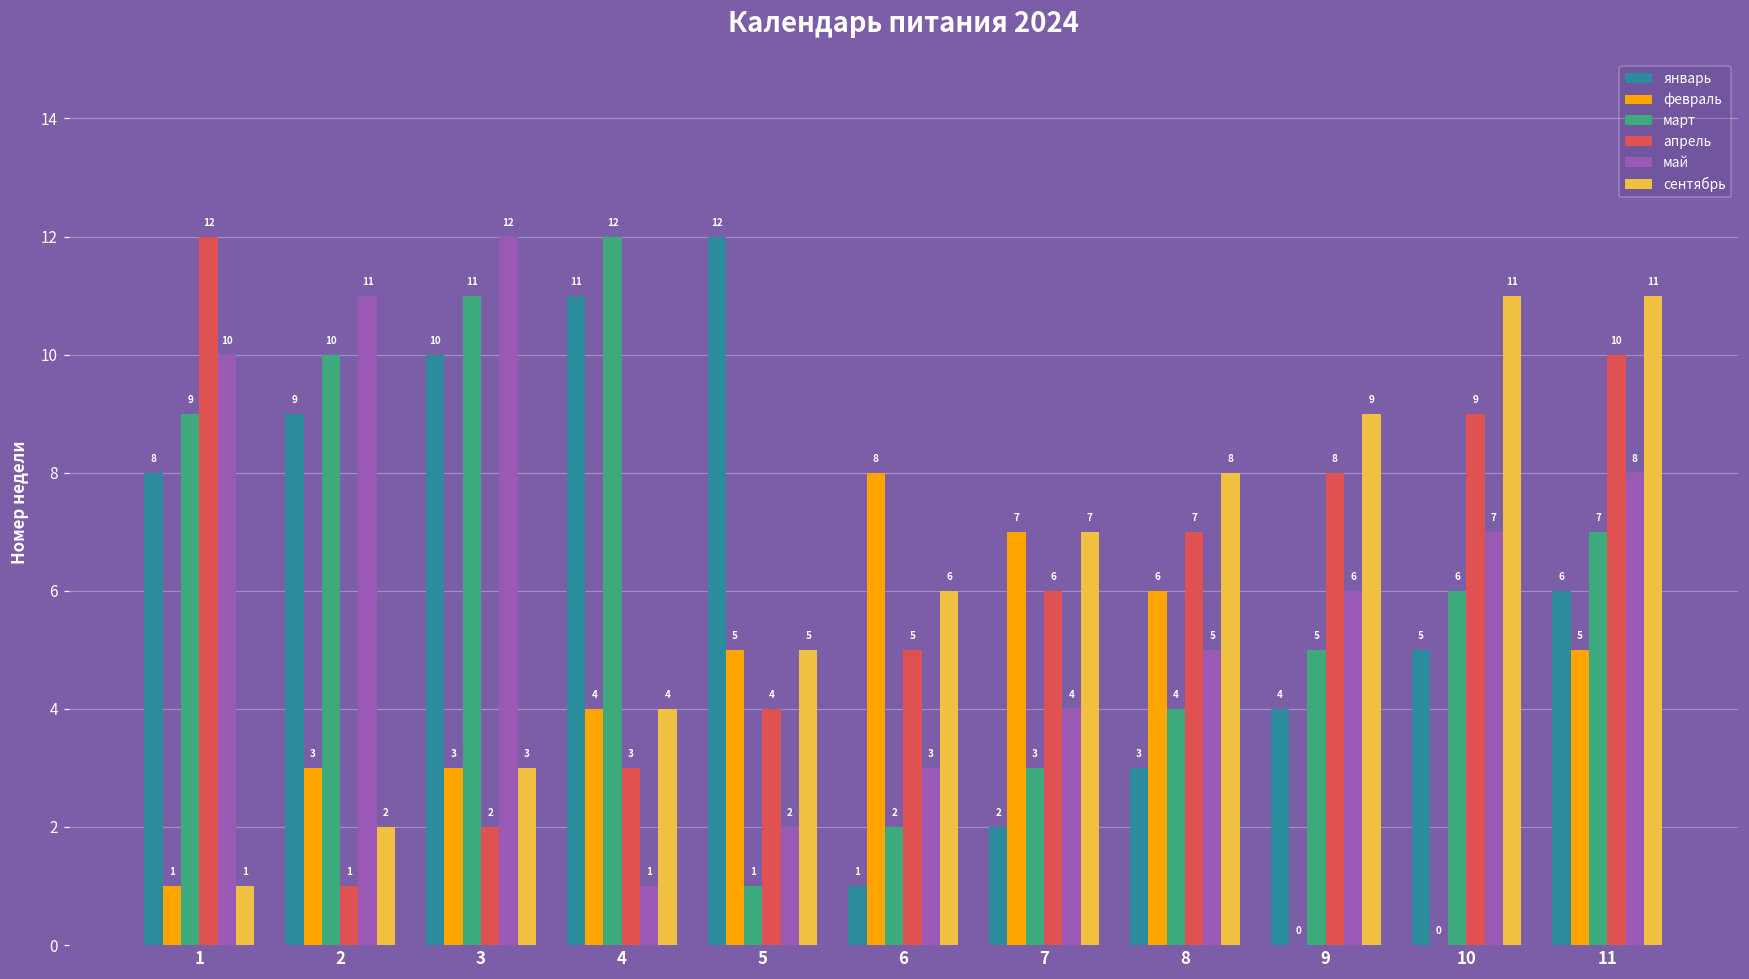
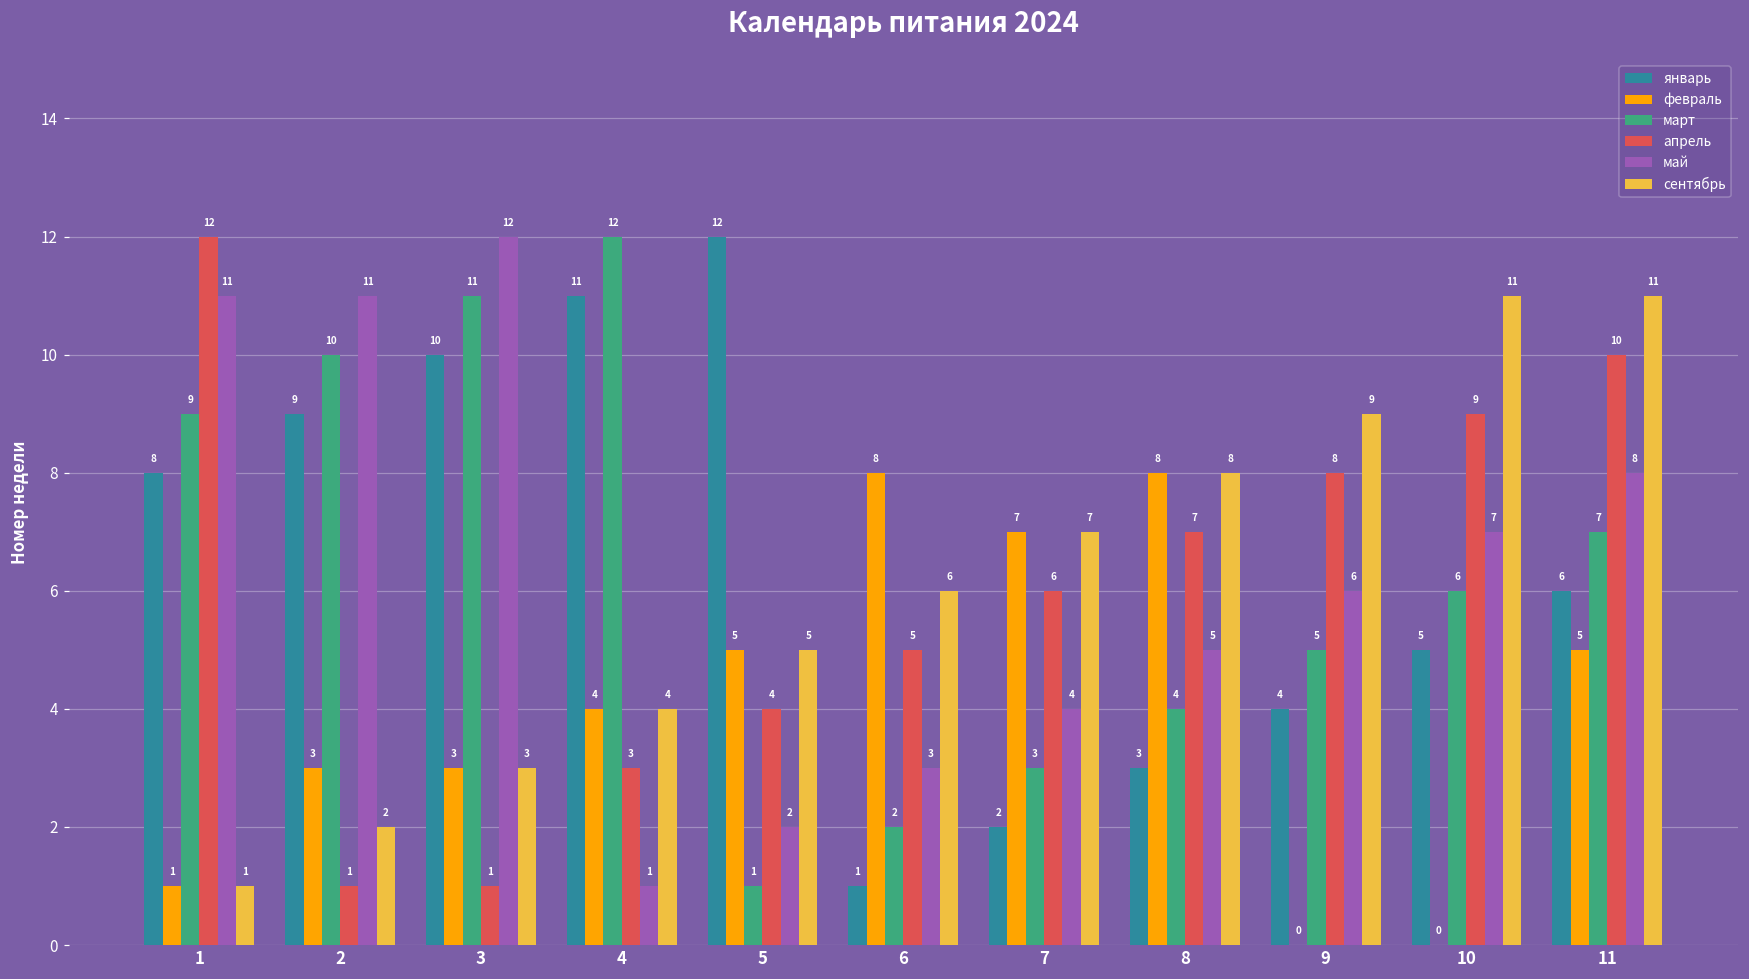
май, 1: 10 -> 11
апрель, 3: 2 -> 1
февраль, 8: 6 -> 8
